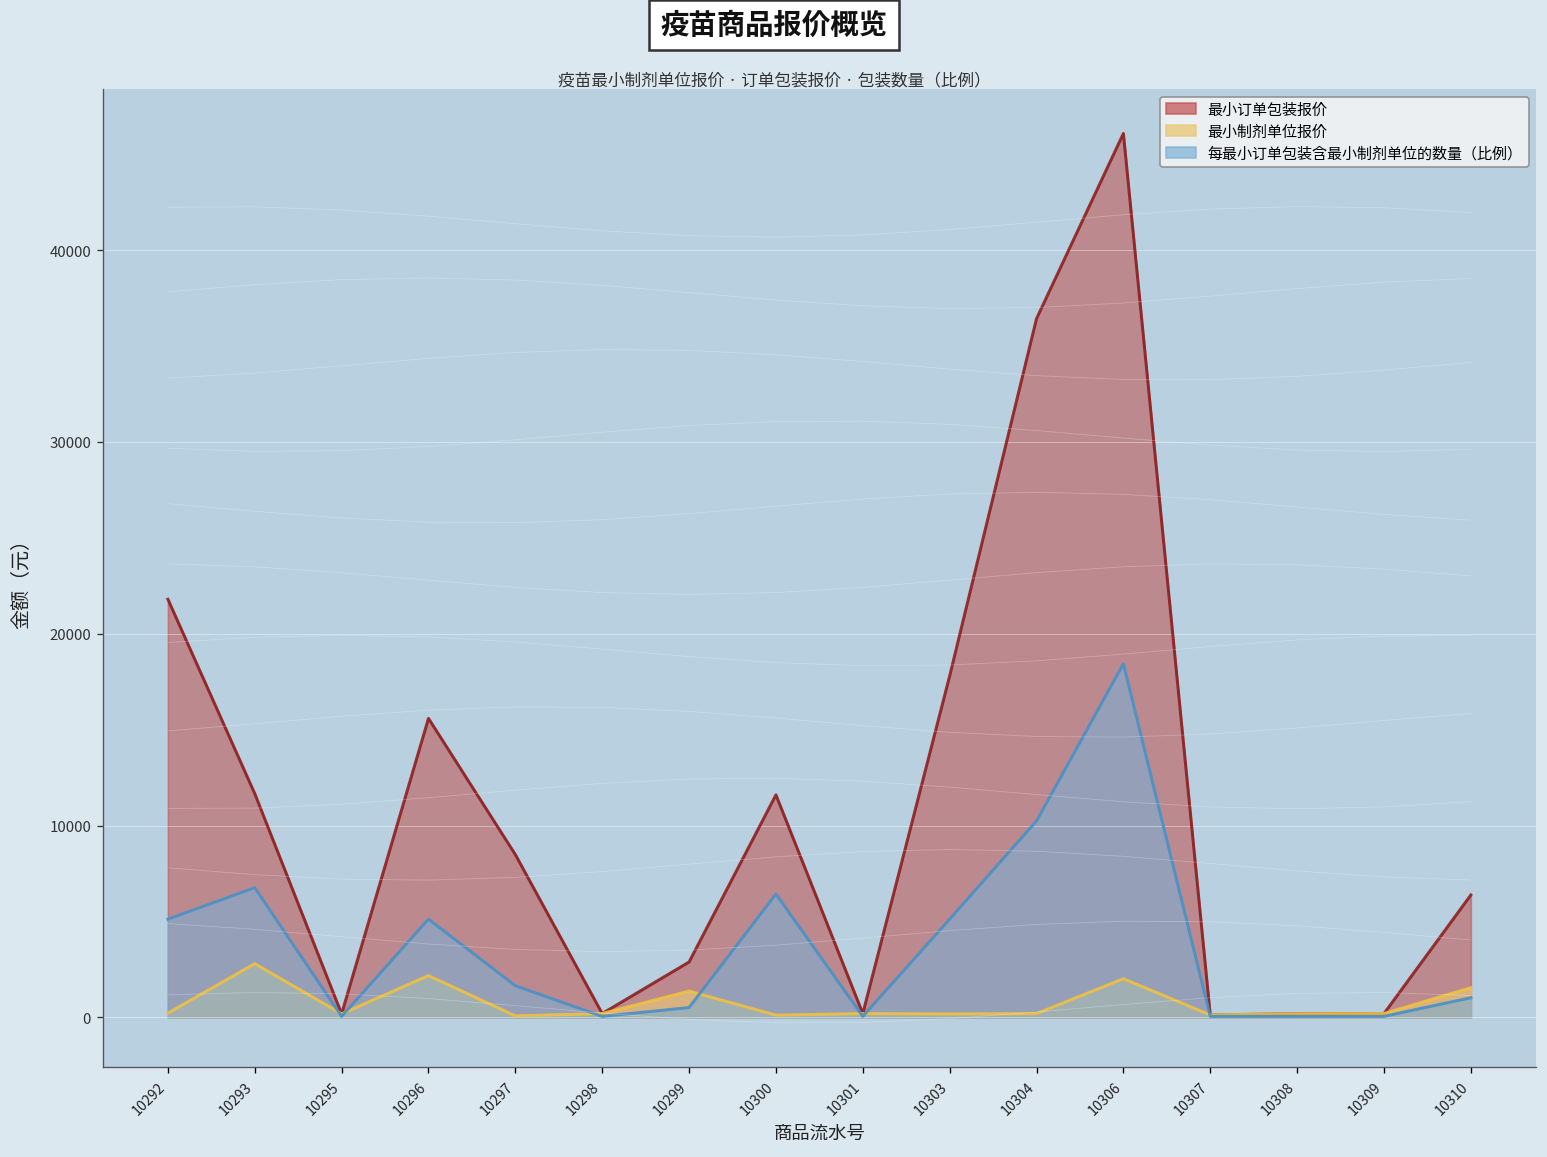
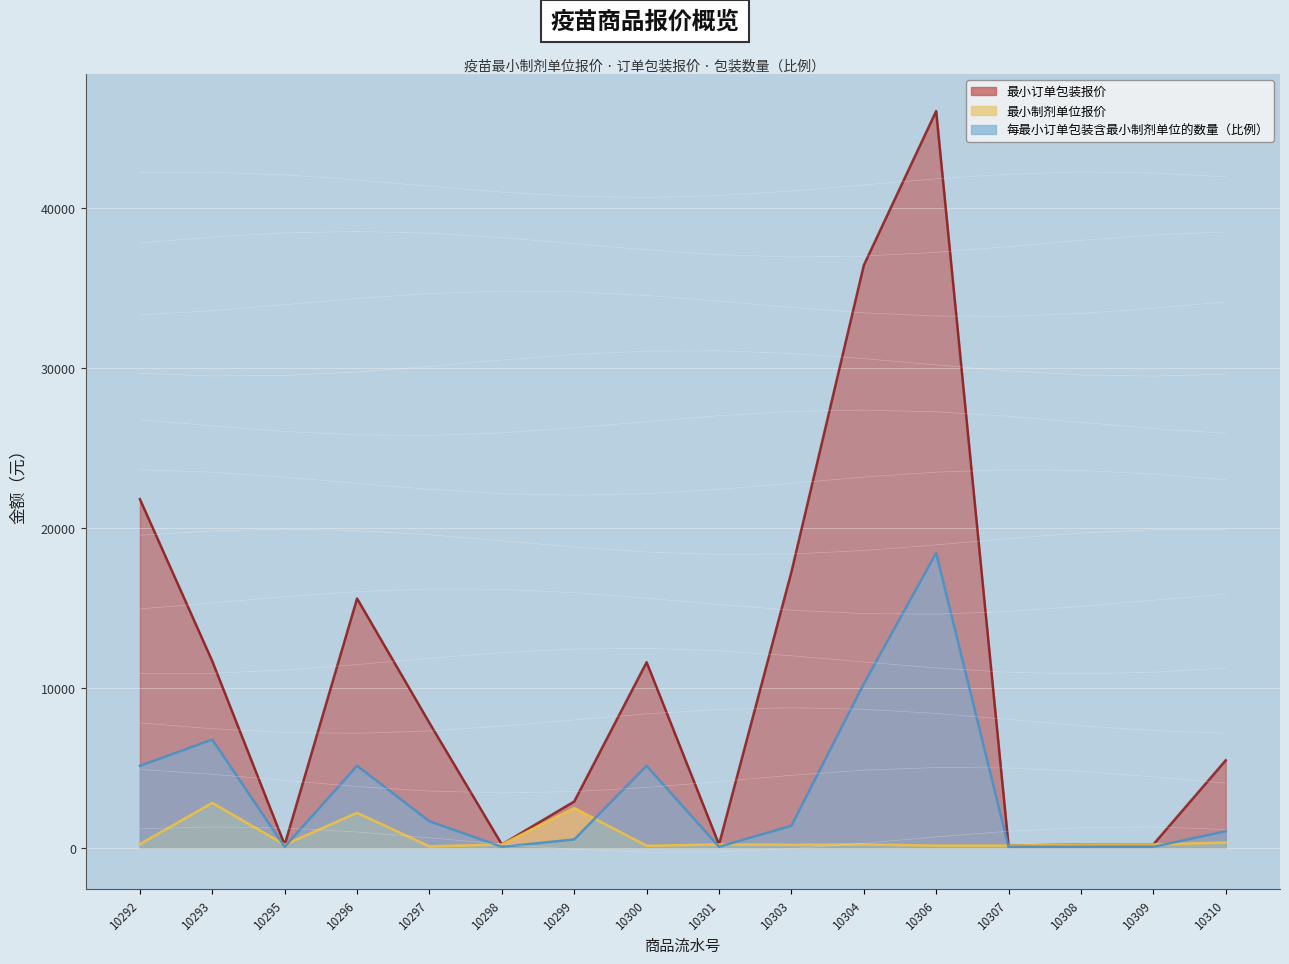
最小订单包装报价, 10297: 8500 -> 7800
最小制剂单位报价, 10299: 1400 -> 2500
每最小订单包装含最小制剂单位的数量（比例）, 10300: 6400 -> 5100
最小订单包装报价, 10303: 17800 -> 17200
每最小订单包装含最小制剂单位的数量（比例）, 10303: 5100 -> 1400
最小制剂单位报价, 10306: 2000 -> 100
最小订单包装报价, 10310: 6400 -> 5500
最小制剂单位报价, 10310: 1500 -> 300
